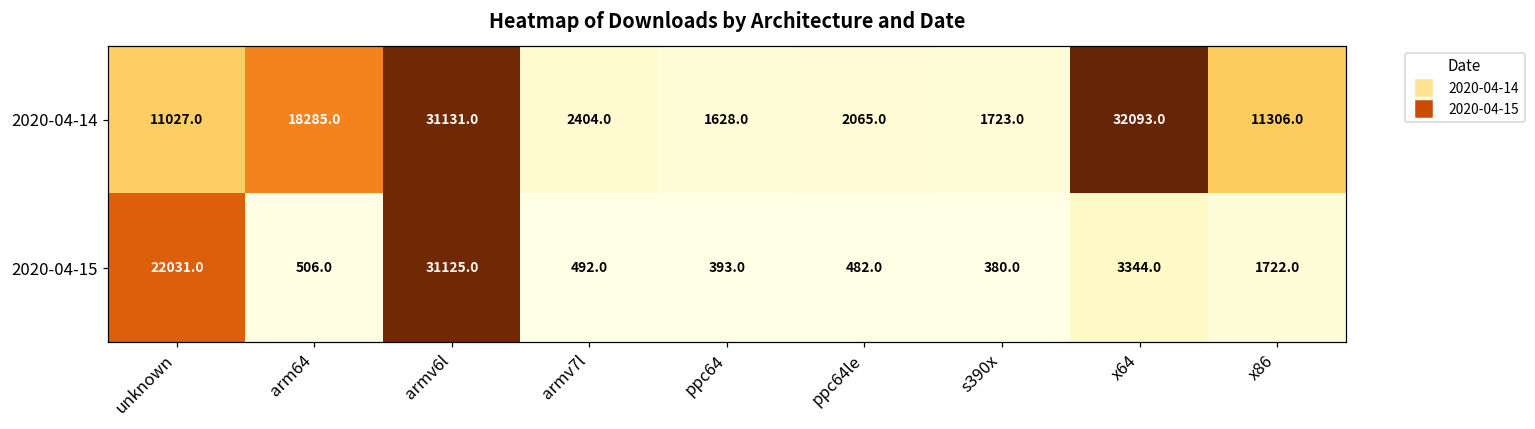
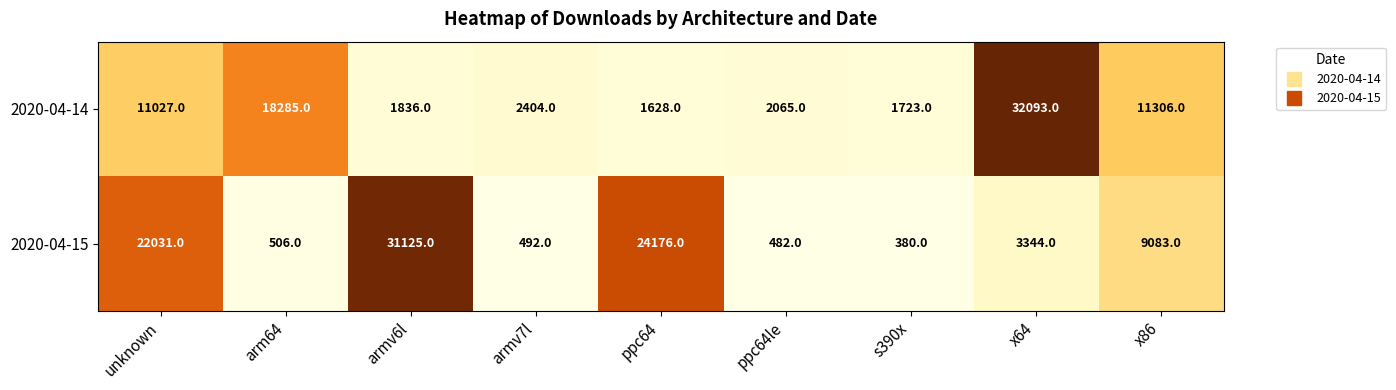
2020-04-14, armv6l: 31131.0 -> 1836.0
2020-04-15, ppc64: 393.0 -> 24176.0
2020-04-15, x86: 1722.0 -> 9083.0
